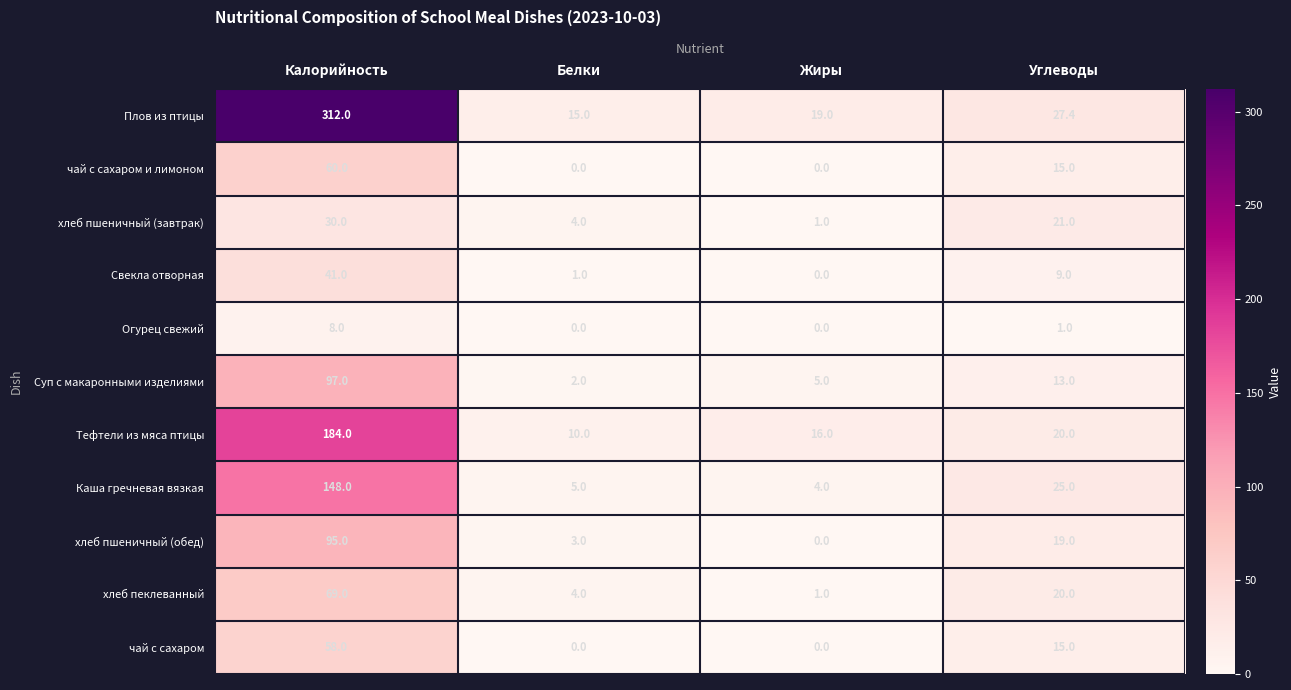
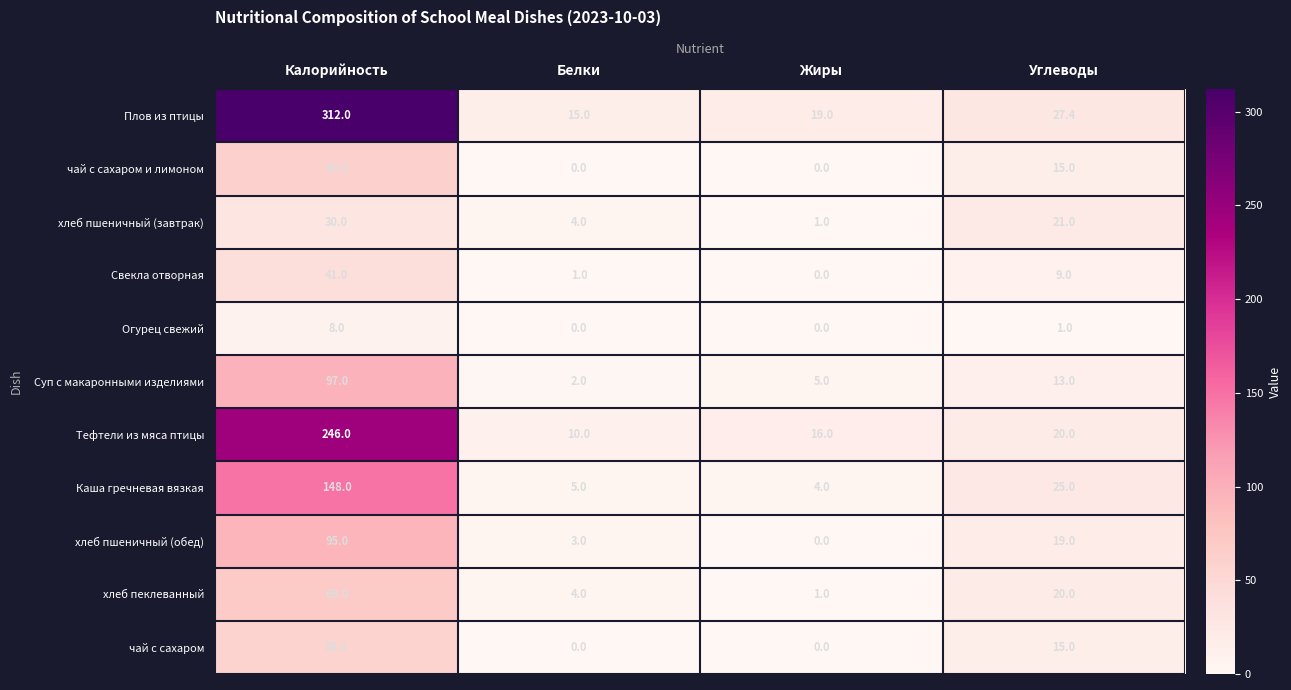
Тефтели из мяса птицы, Калорийность: 184.0 -> 246.0
